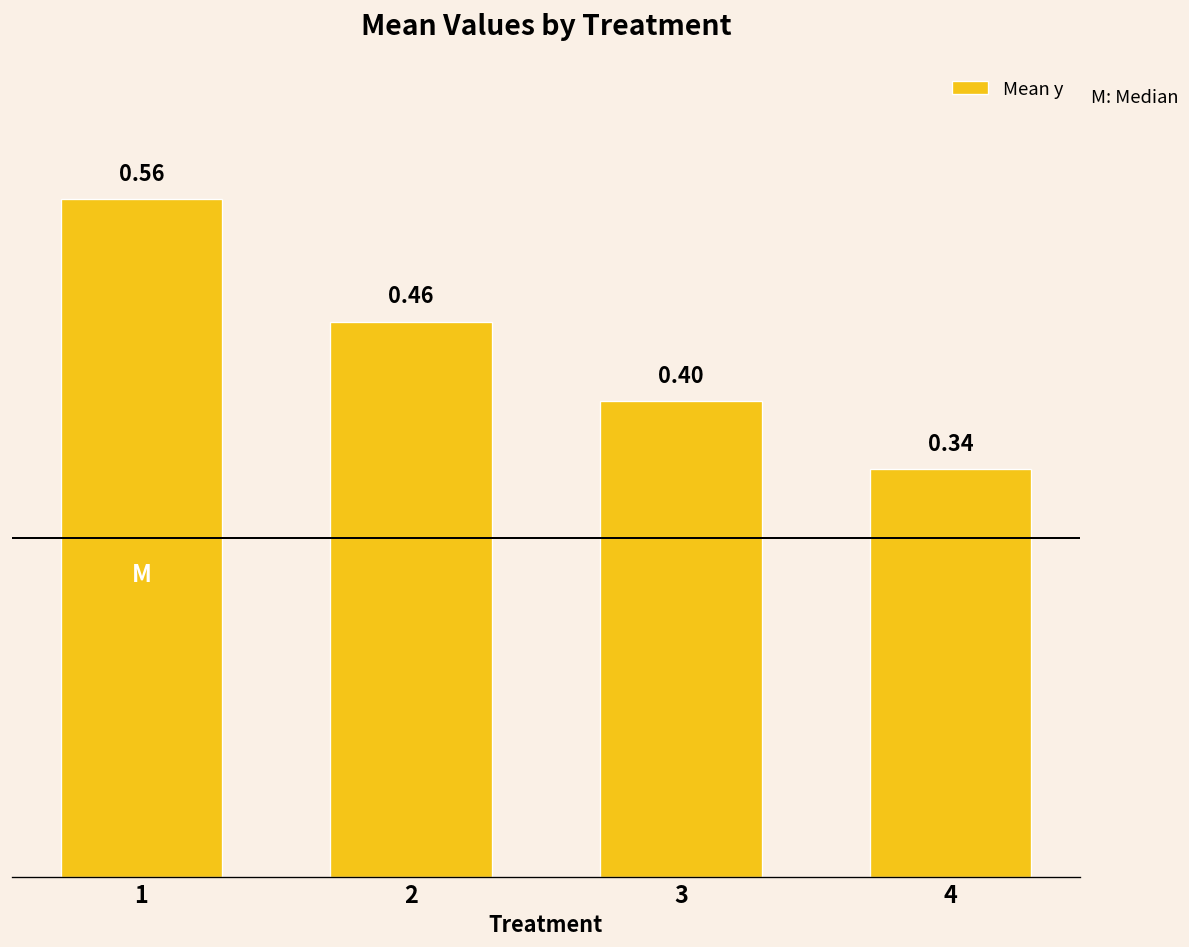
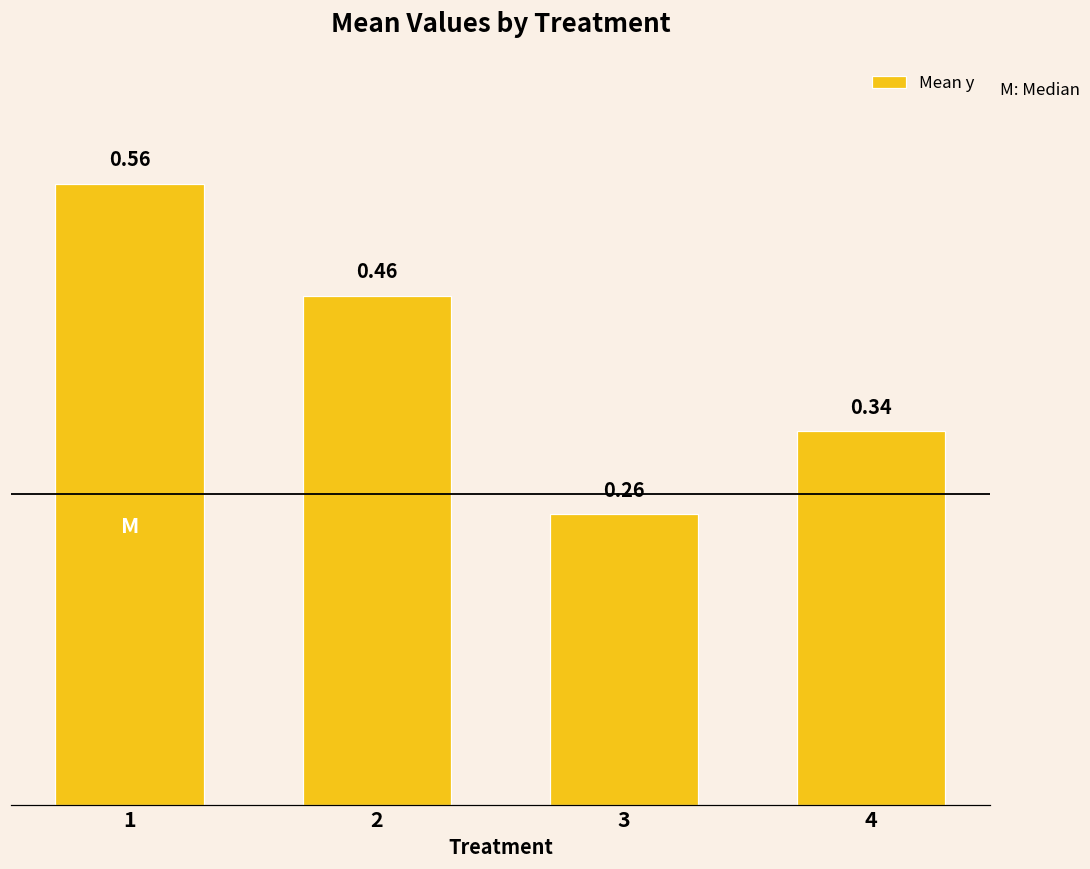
3: 0.40 -> 0.26
